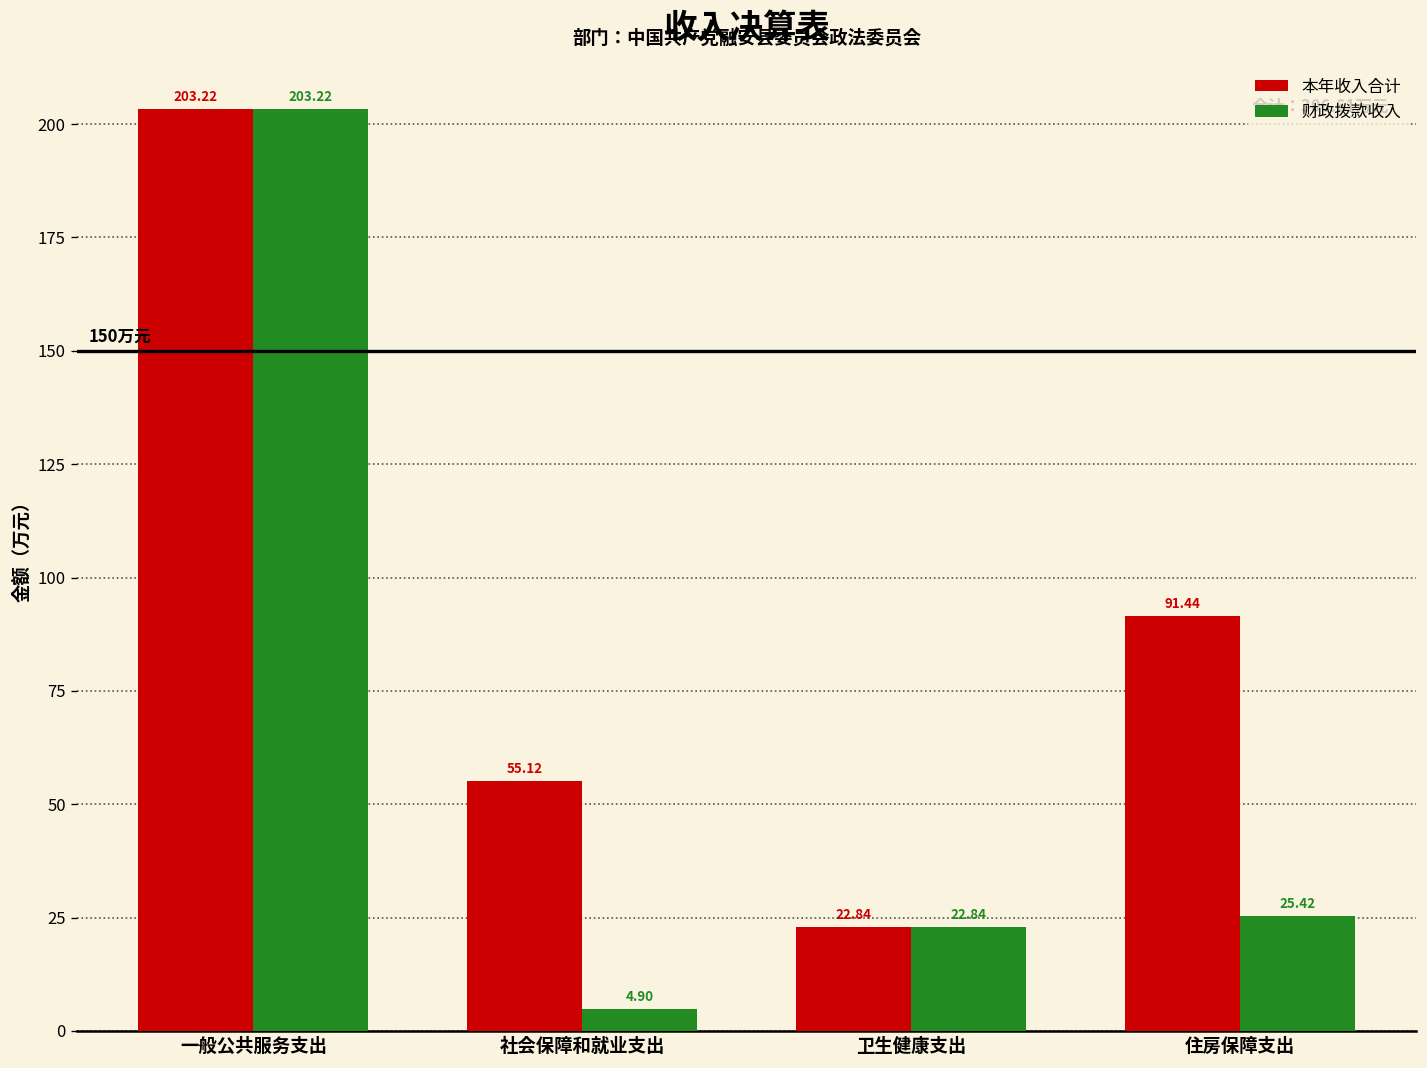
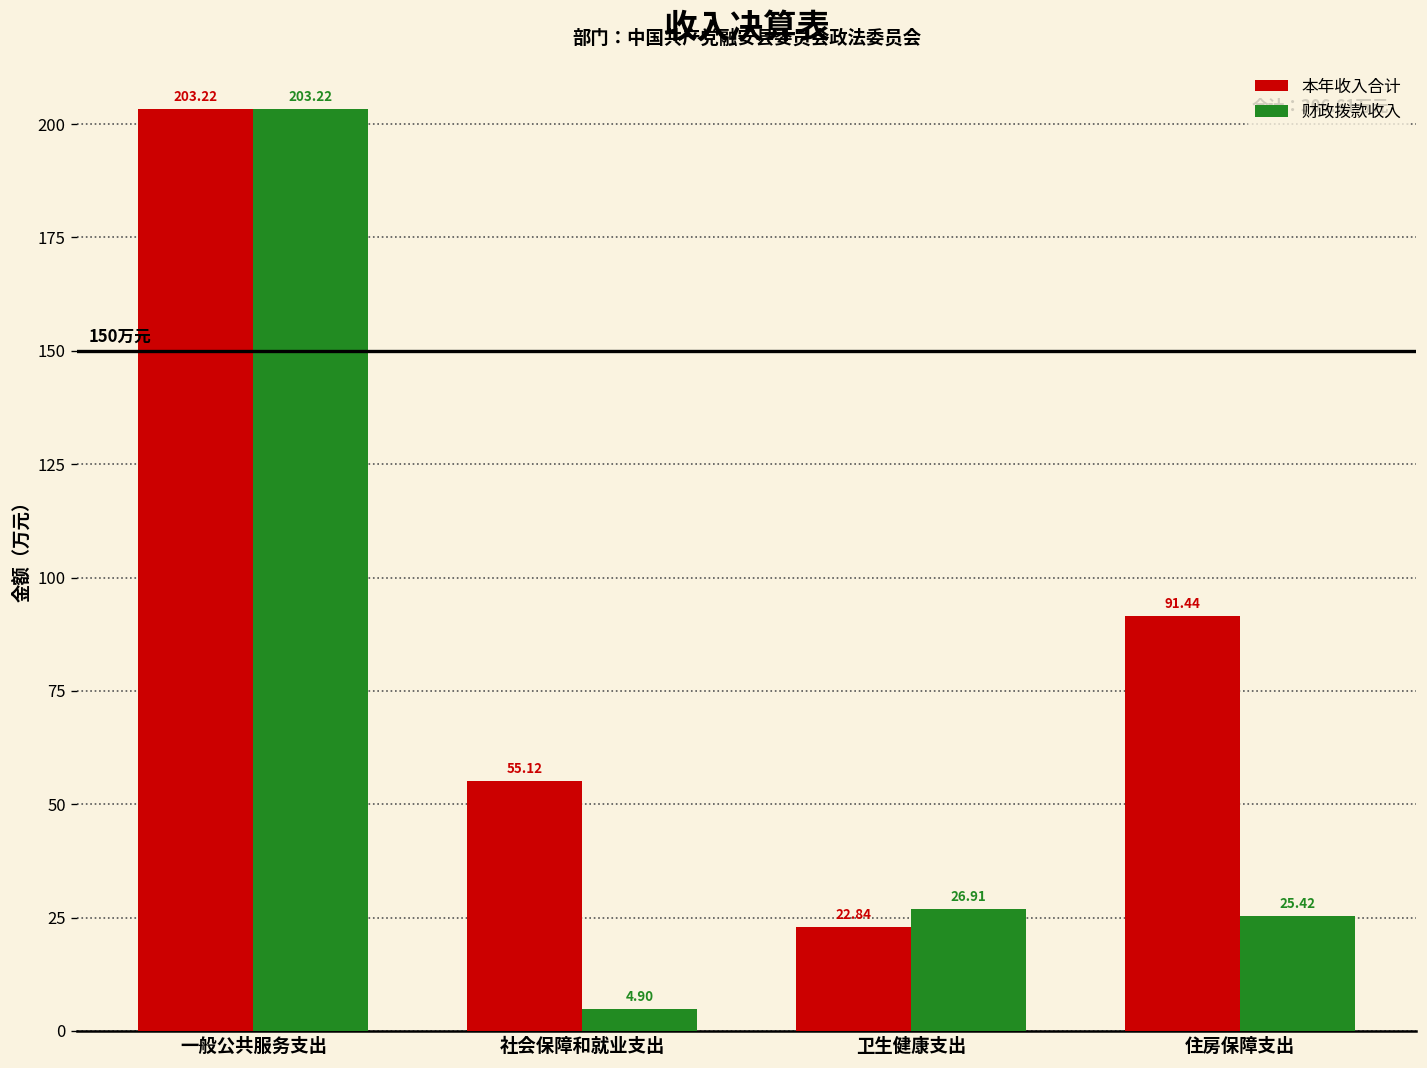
财政拨款收入, 卫生健康支出: 22.84 -> 26.91
